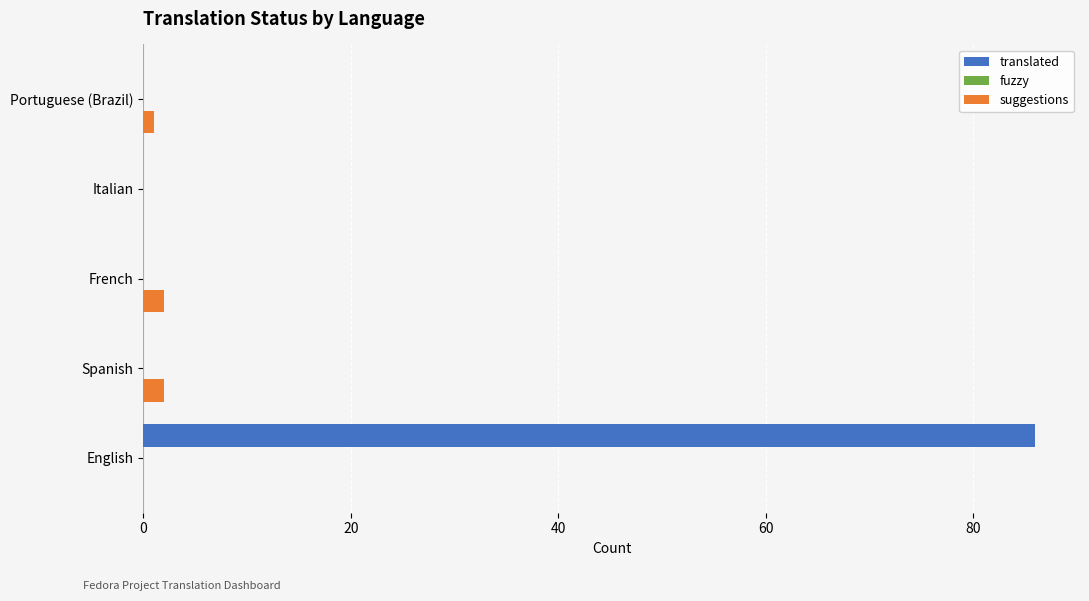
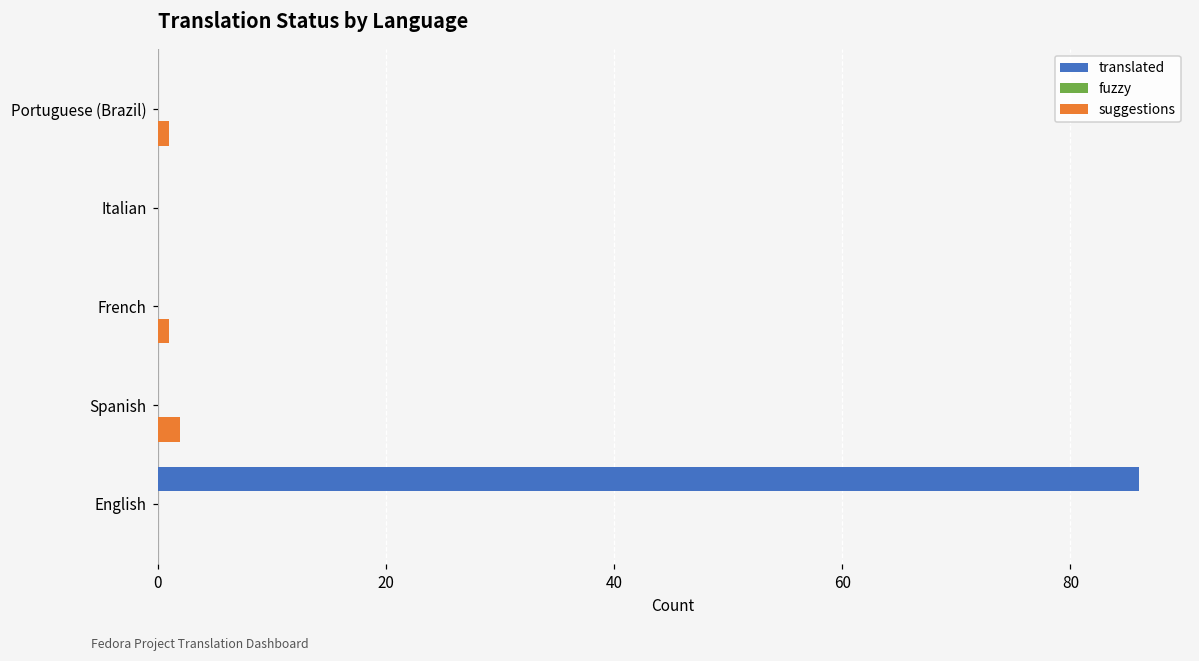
suggestions, French: 2 -> 1
